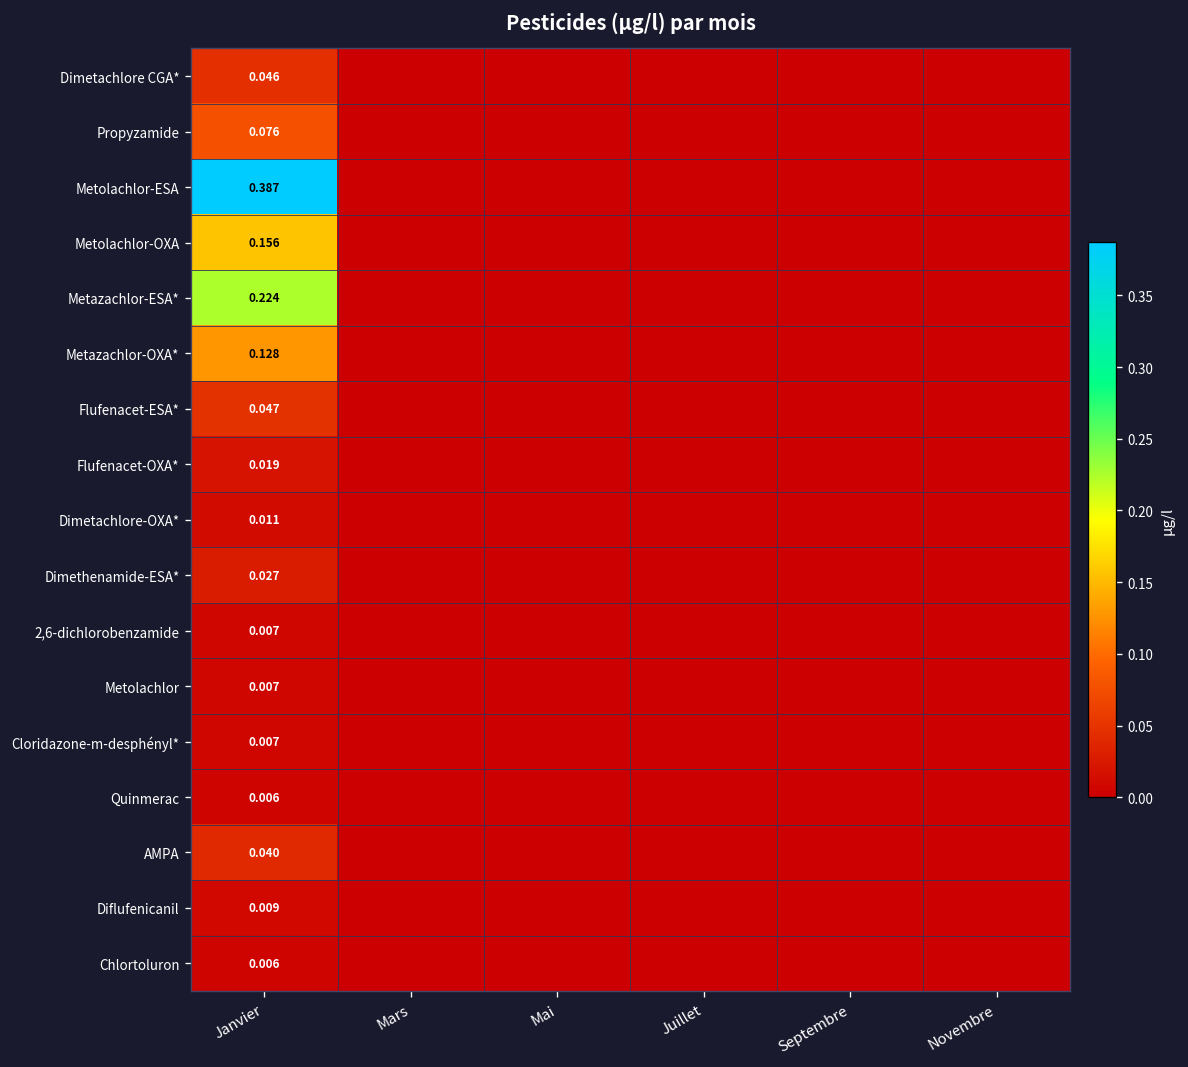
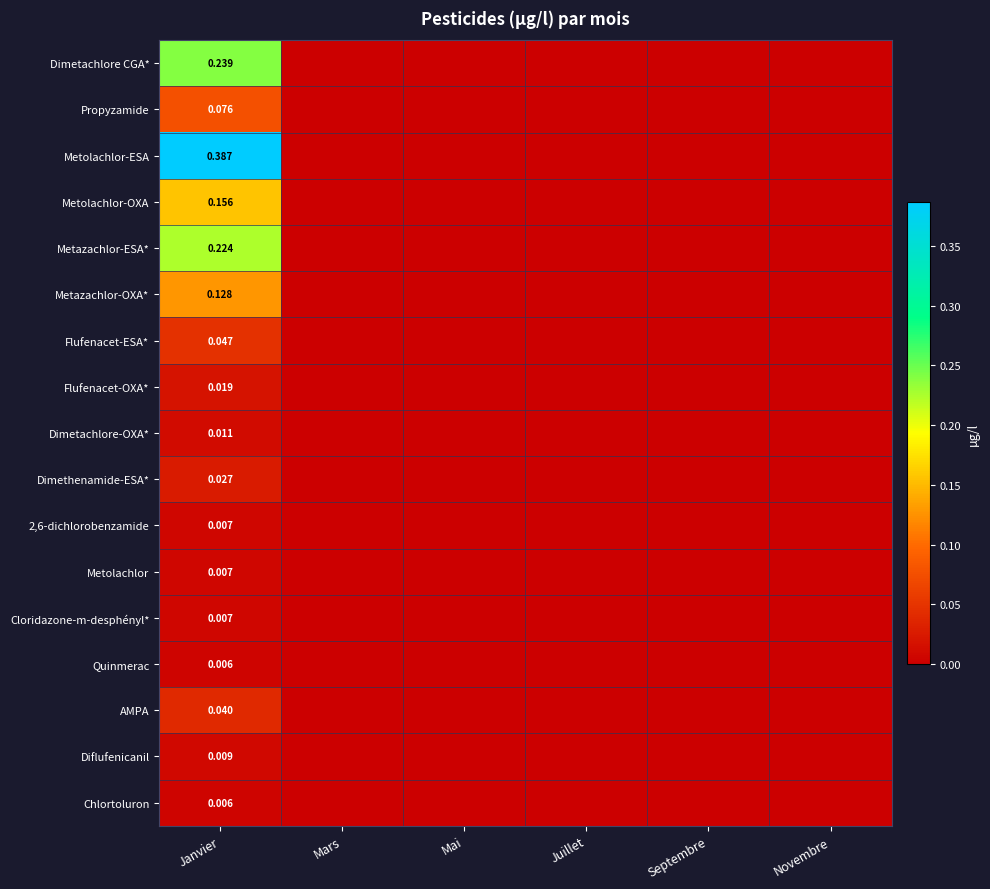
Dimetachlore CGA*, Janvier: 0.046 -> 0.239
